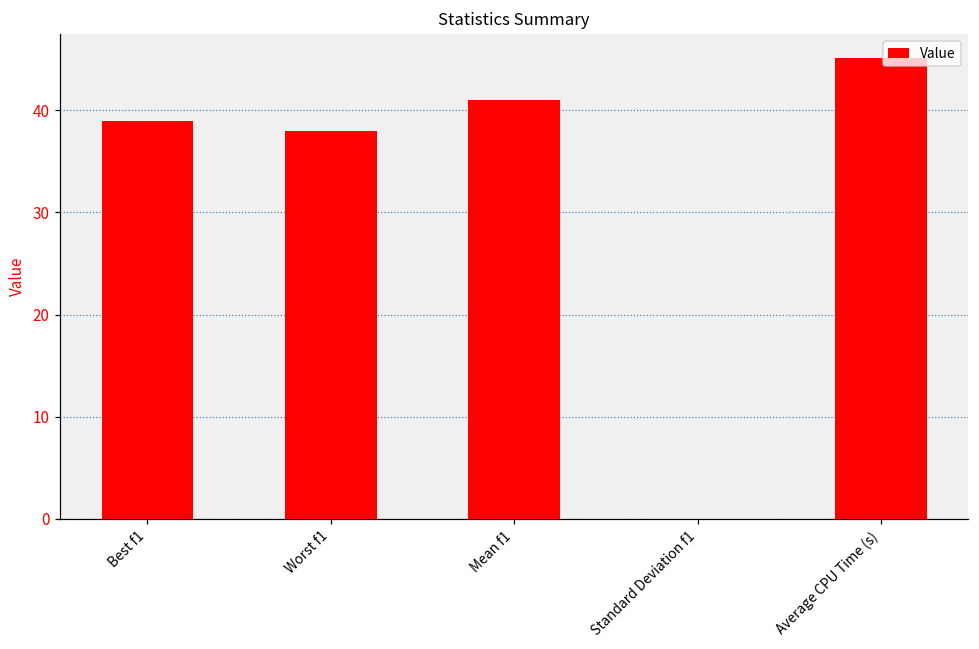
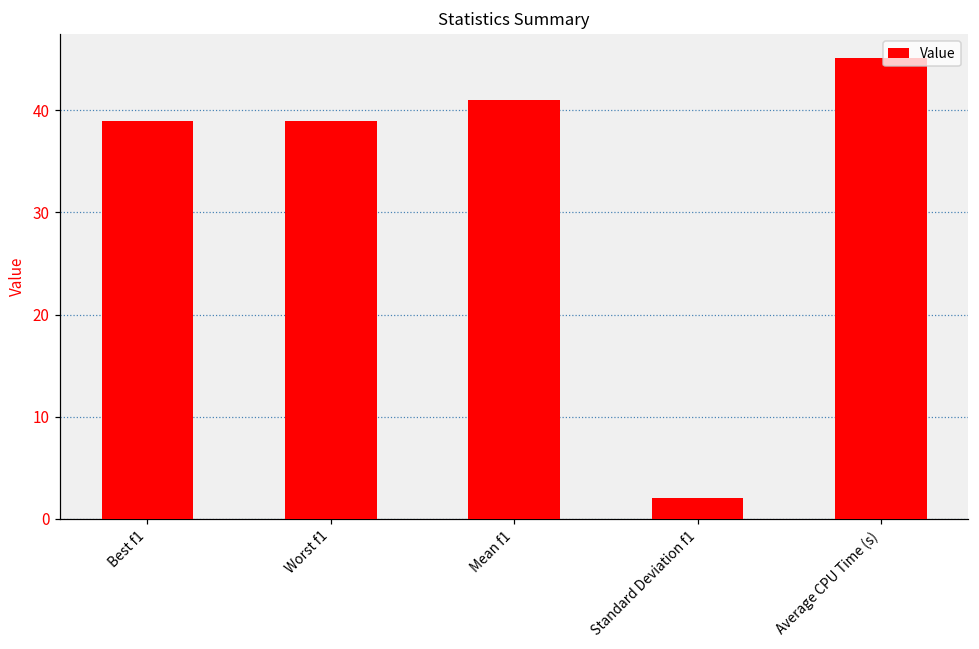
Worst f1: 38 -> 39
Standard Deviation f1: 0 -> 2
